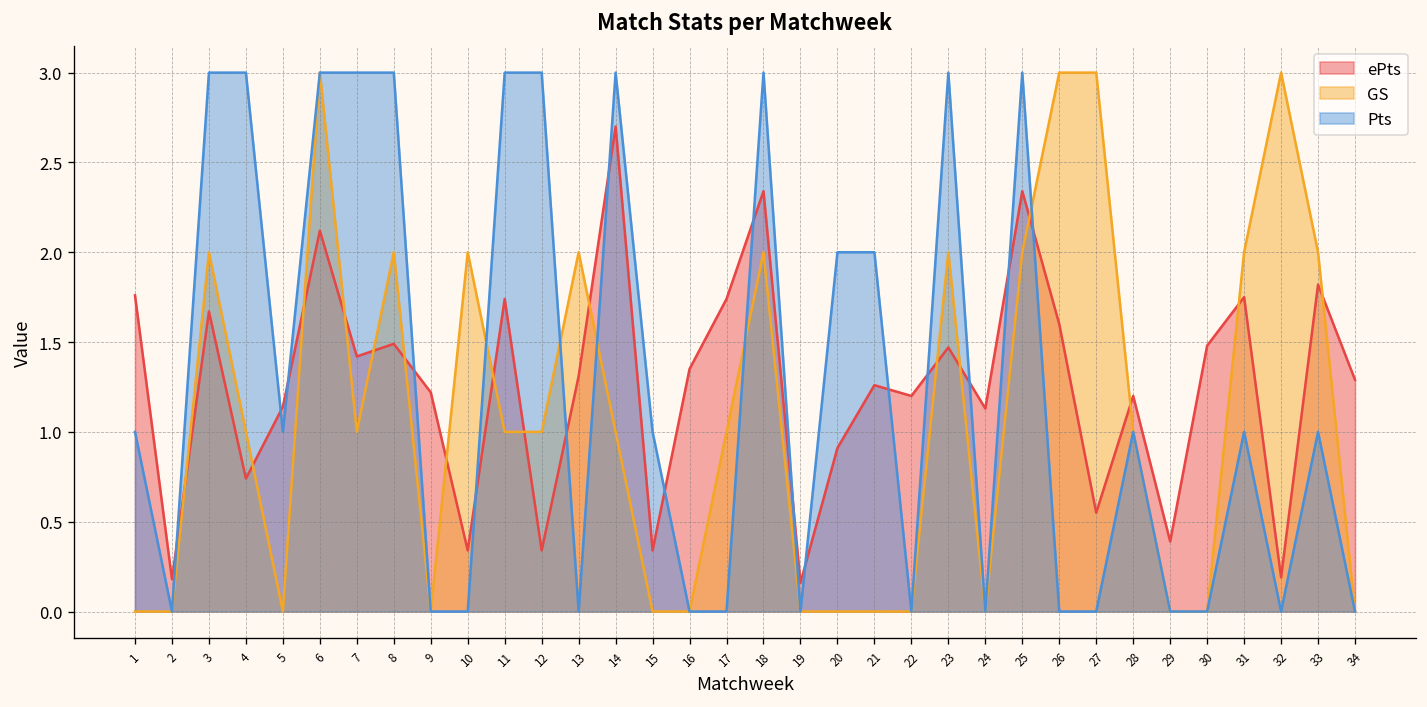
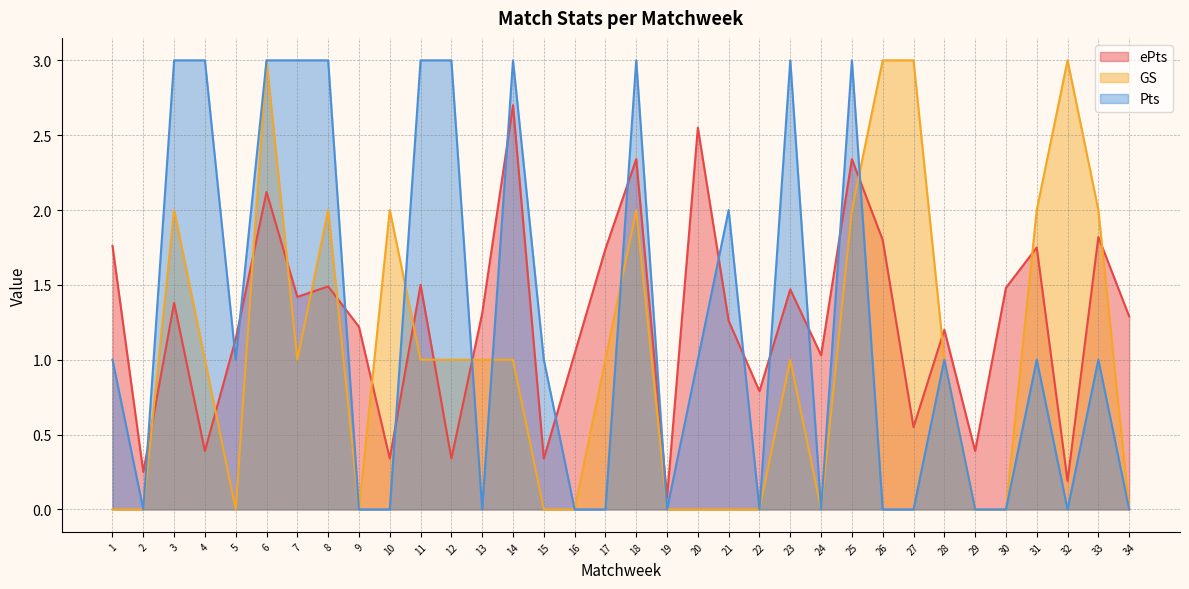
ePts, 2: 0.18 -> 0.25
ePts, 3: 1.67 -> 1.38
ePts, 4: 0.74 -> 0.39
ePts, 11: 1.74 -> 1.50
GS, 13: 2 -> 1
ePts, 16: 1.35 -> 1.04
ePts, 19: 0.16 -> 0.08
ePts, 20: 0.91 -> 2.55
Pts, 20: 2 -> 1
ePts, 22: 1.20 -> 0.79
GS, 23: 2 -> 1
ePts, 24: 1.13 -> 1.03
ePts, 26: 1.6 -> 1.8
